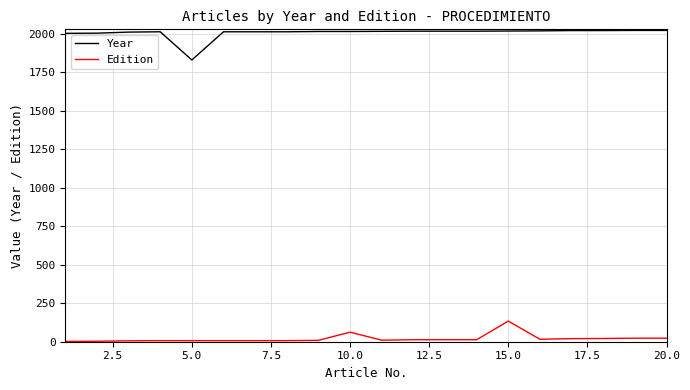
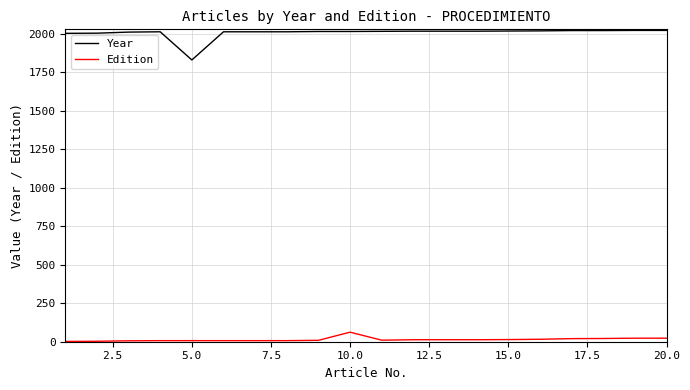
Edition, 15.0: 130 -> 10
